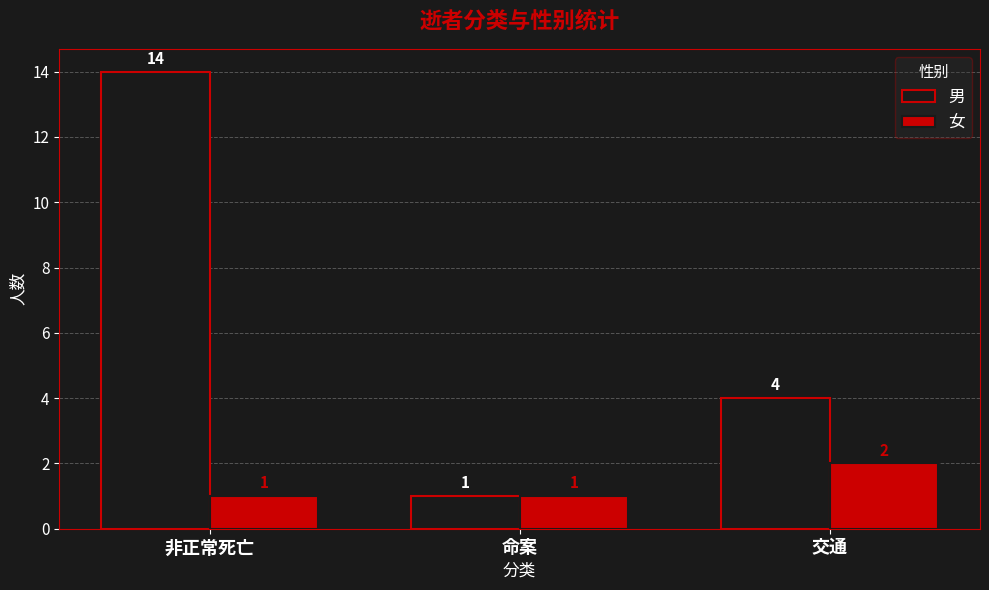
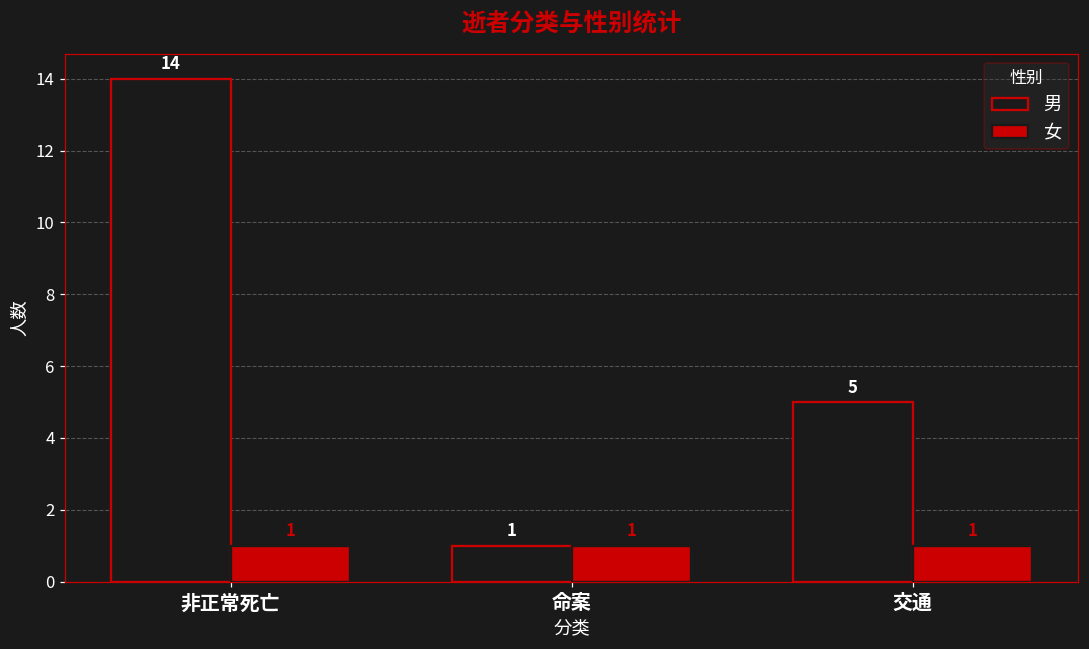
男, 交通: 4 -> 5
女, 交通: 2 -> 1
